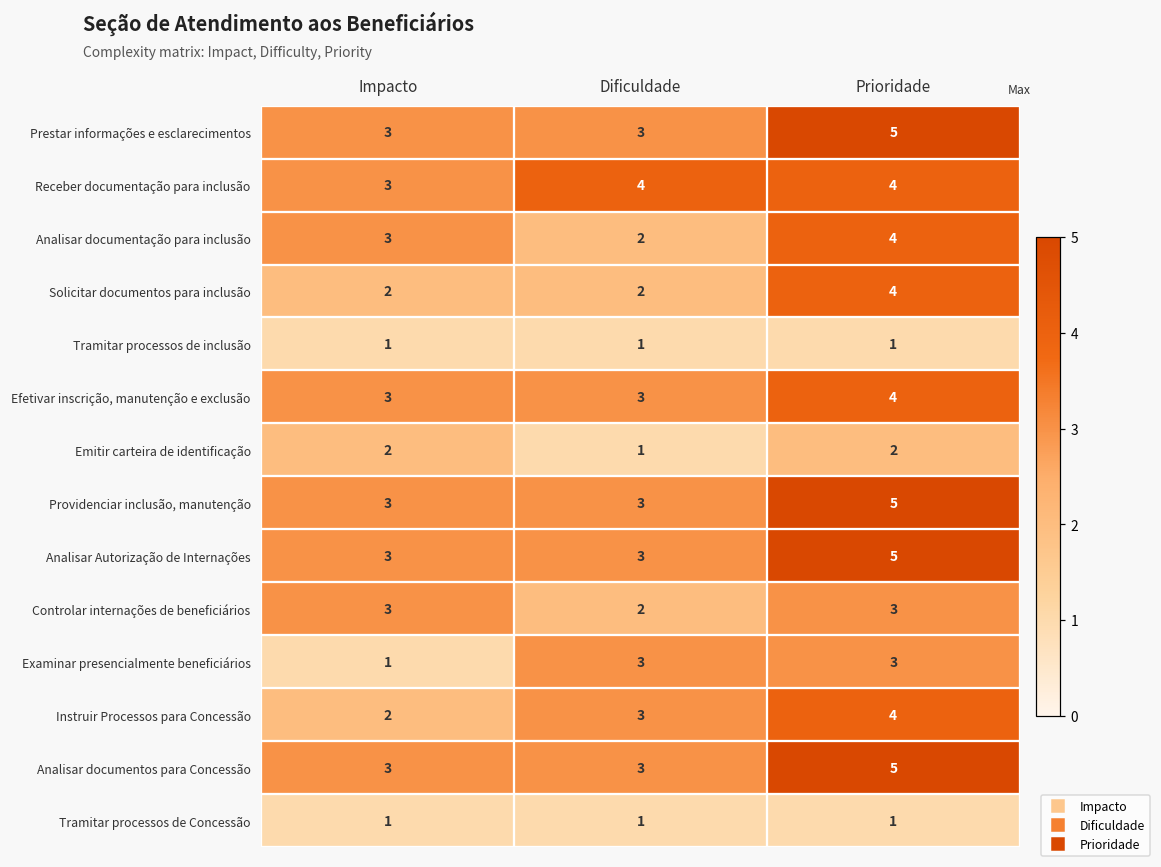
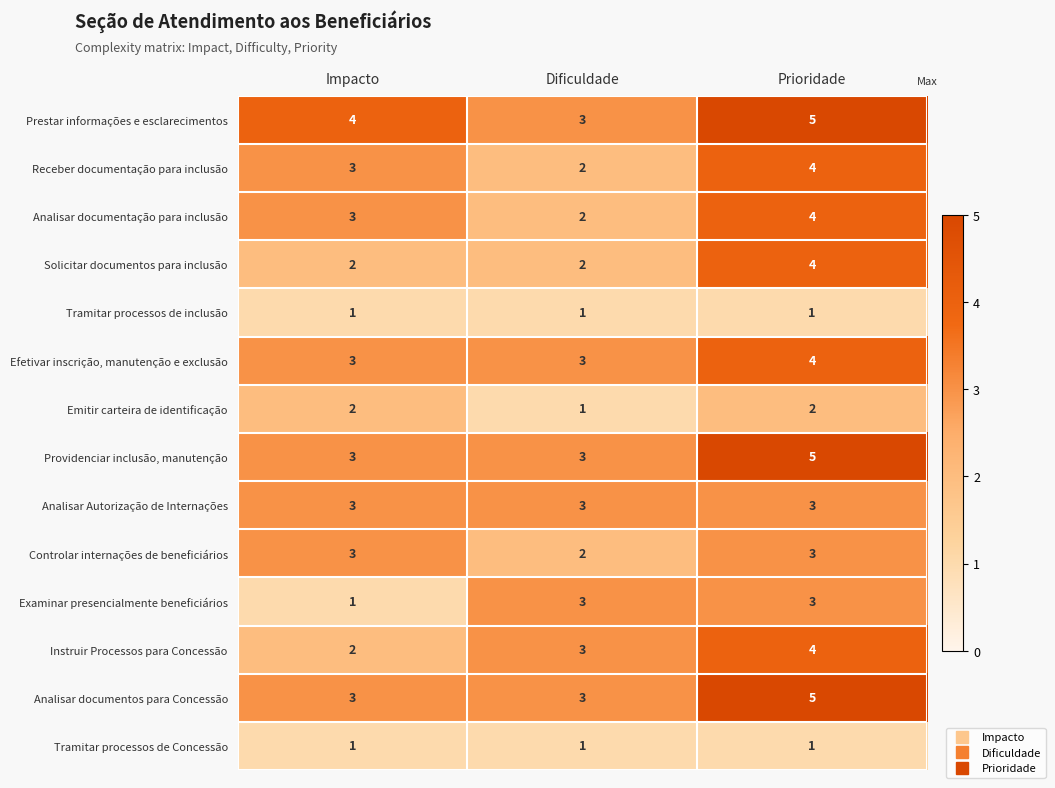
Prestar informações e esclarecimentos, Impacto: 3 -> 4
Receber documentação para inclusão, Dificuldade: 4 -> 2
Analisar Autorização de Internações, Prioridade: 5 -> 3
